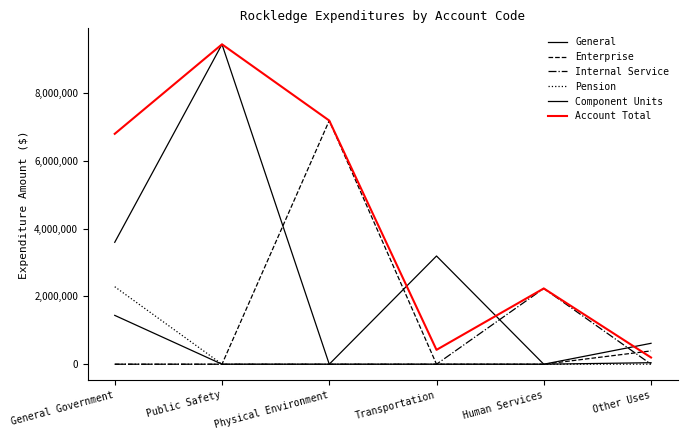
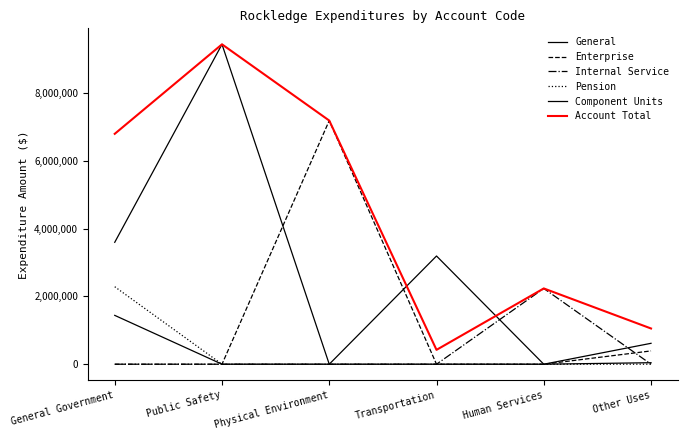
Account Total, Other Uses: 200,000 -> 1,100,000
